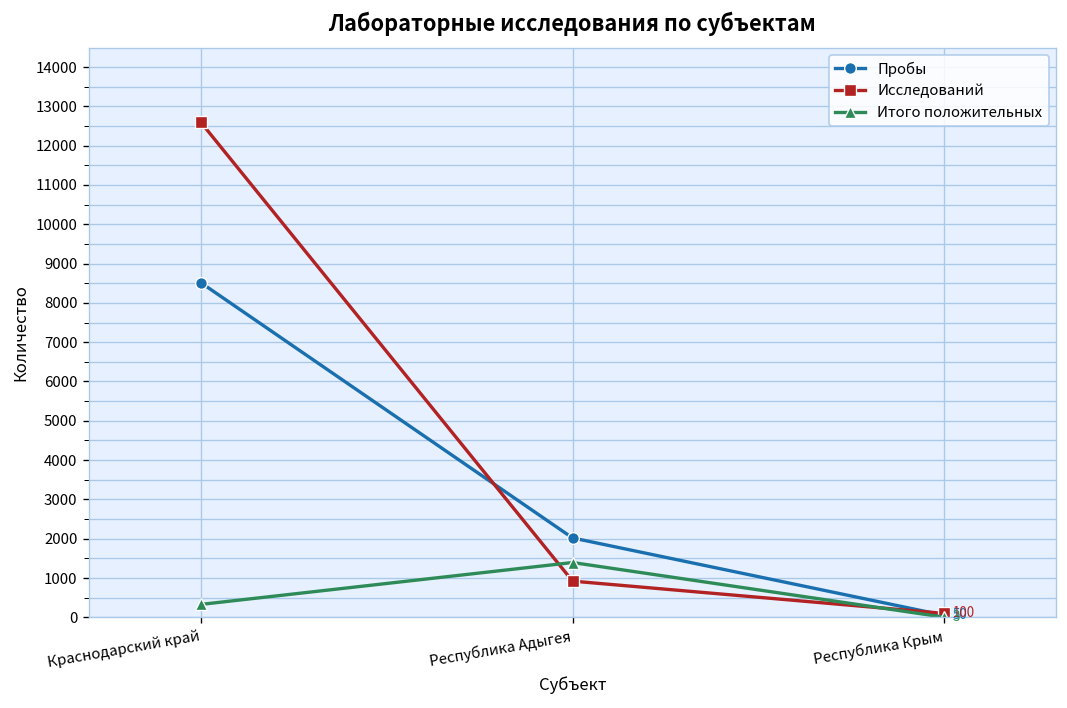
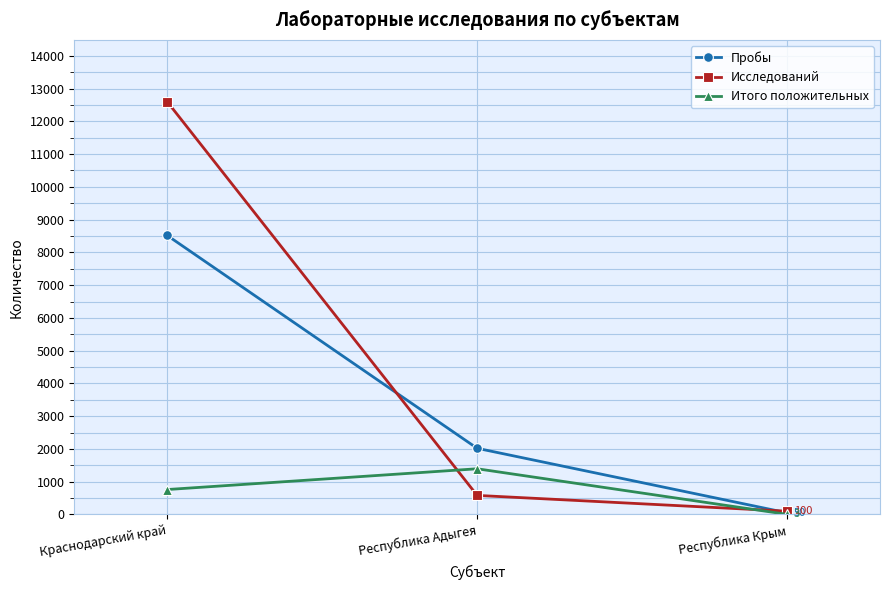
Итого положительных, Краснодарский край: 300 -> 800
Исследований, Республика Адыгея: 900 -> 600
